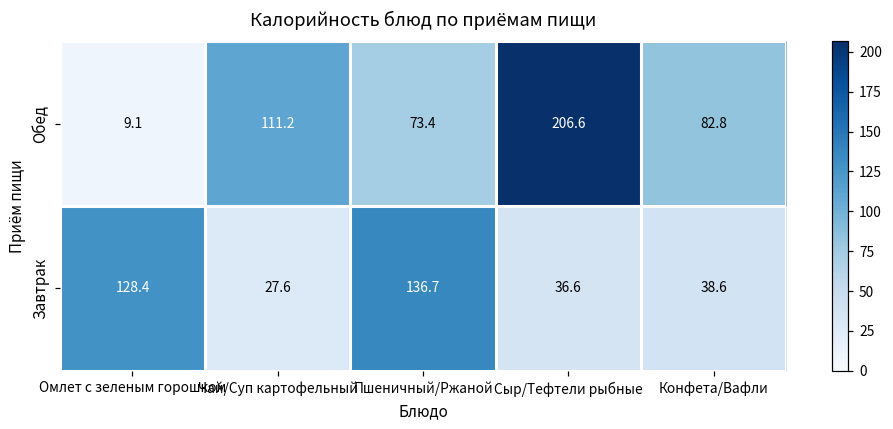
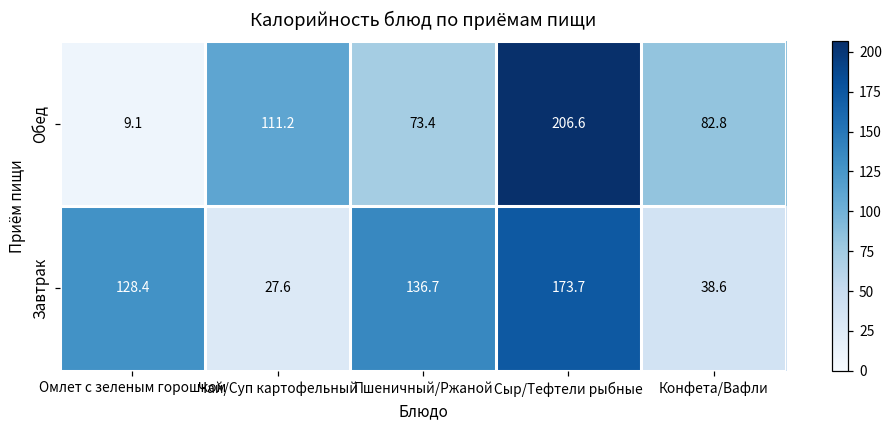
Завтрак, Сыр/Тефтели рыбные: 36.6 -> 173.7
